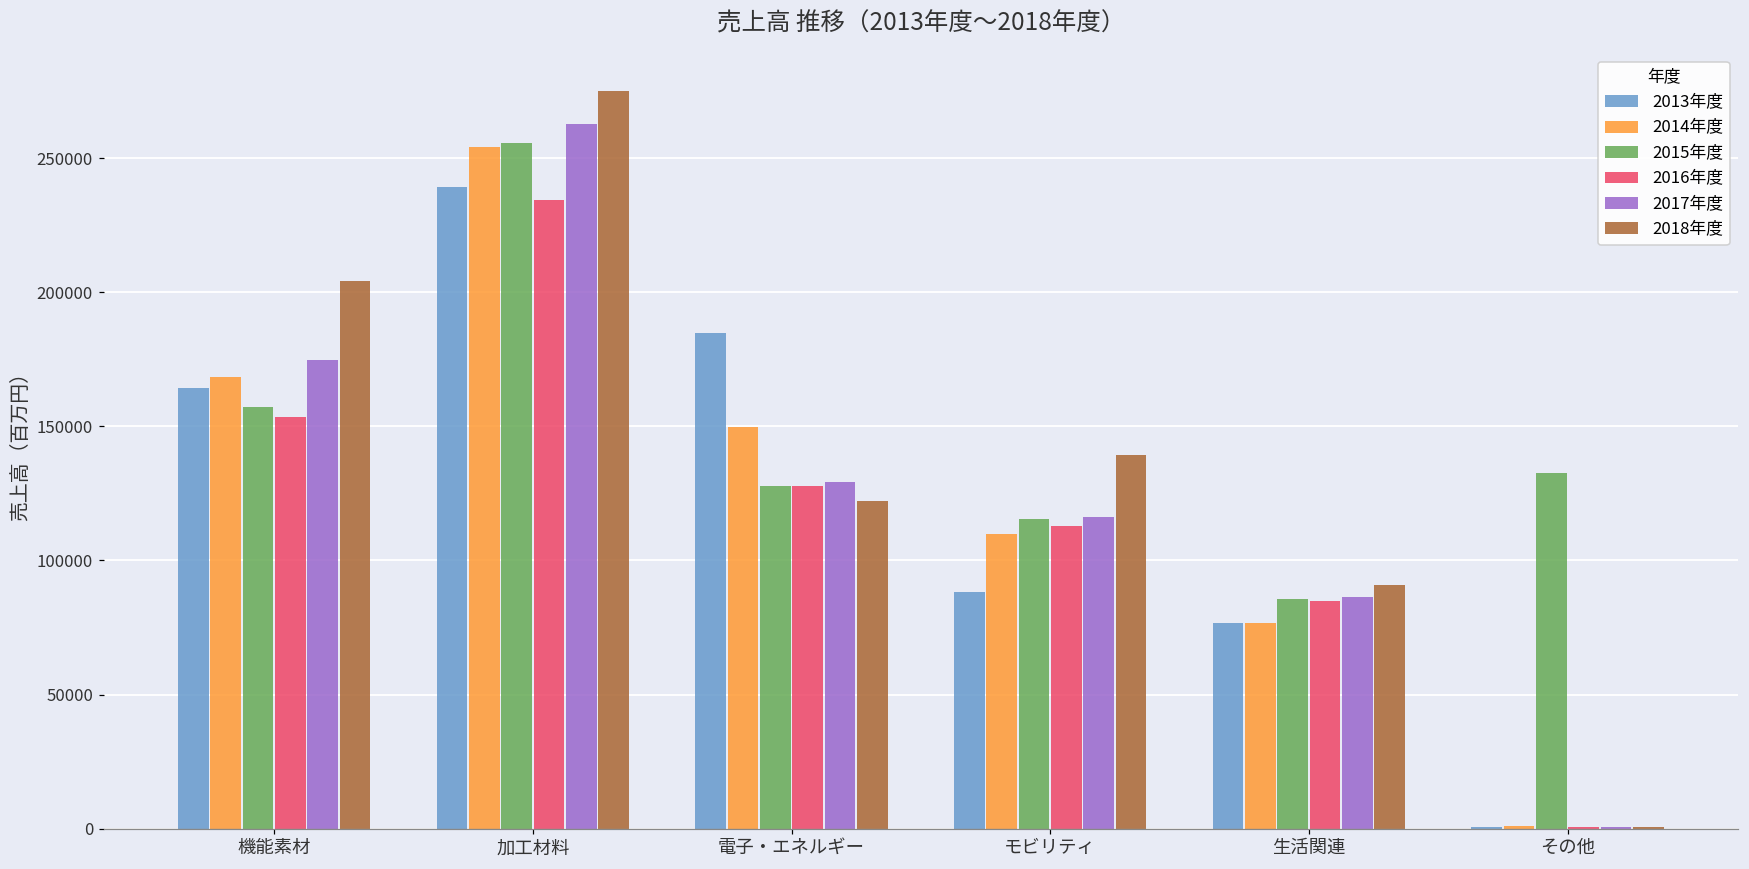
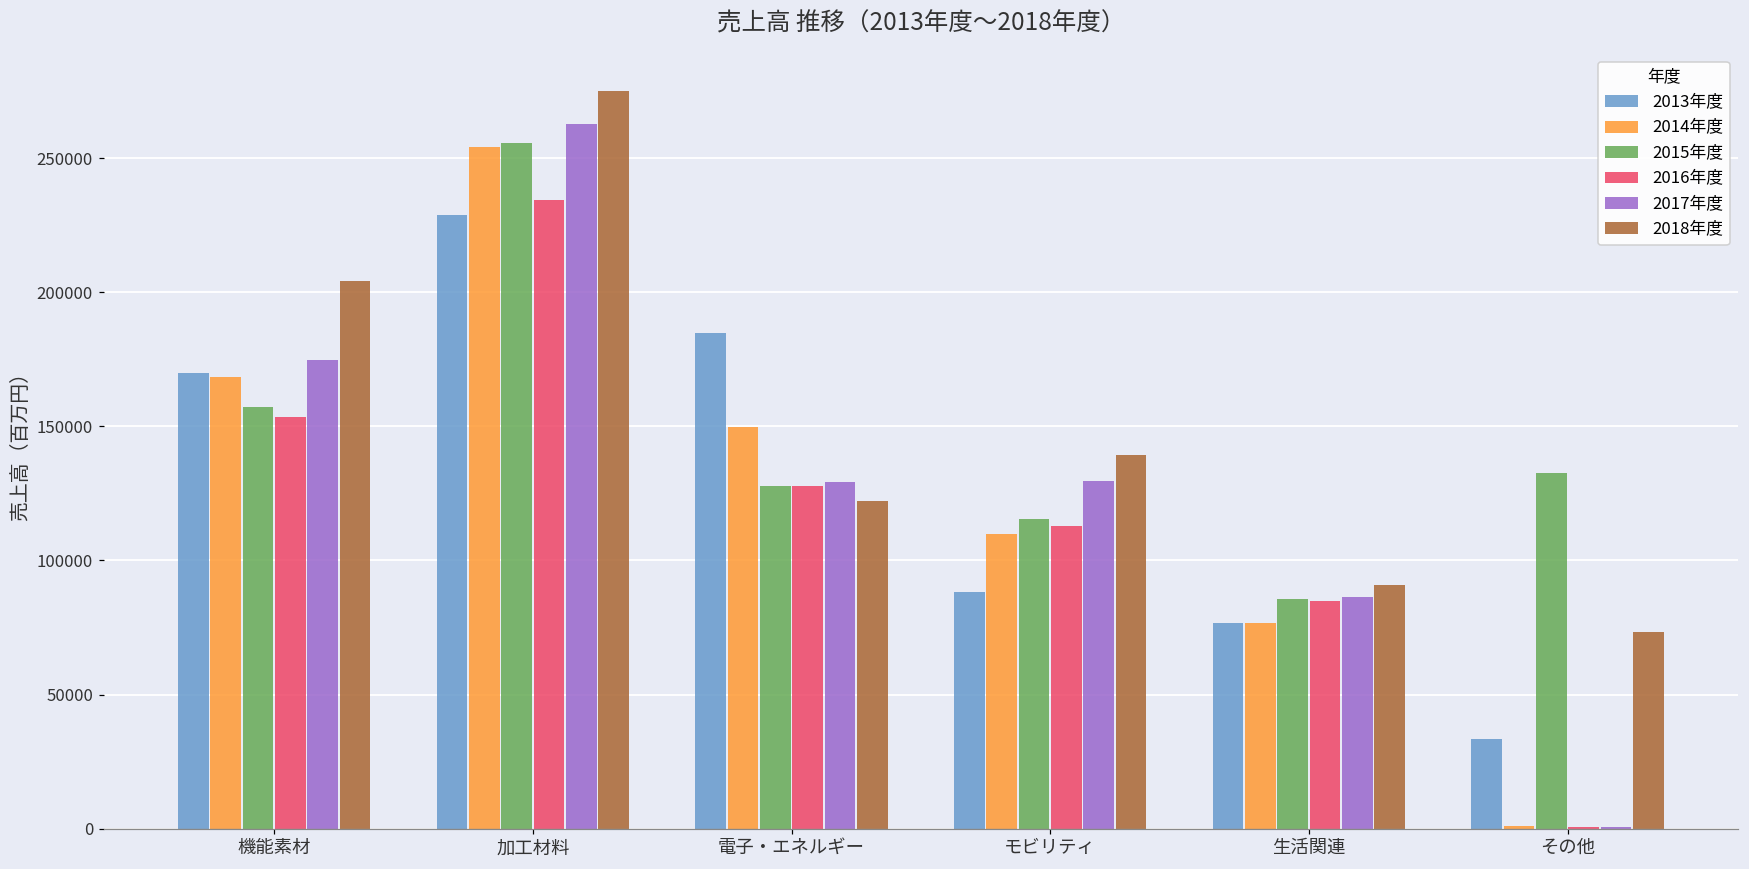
2013年度, 機能素材: 164000 -> 170000
2013年度, 加工材料: 239000 -> 229000
2017年度, モビリティ: 116000 -> 130000
2013年度, その他: 1000 -> 33000
2018年度, その他: 1000 -> 73000
